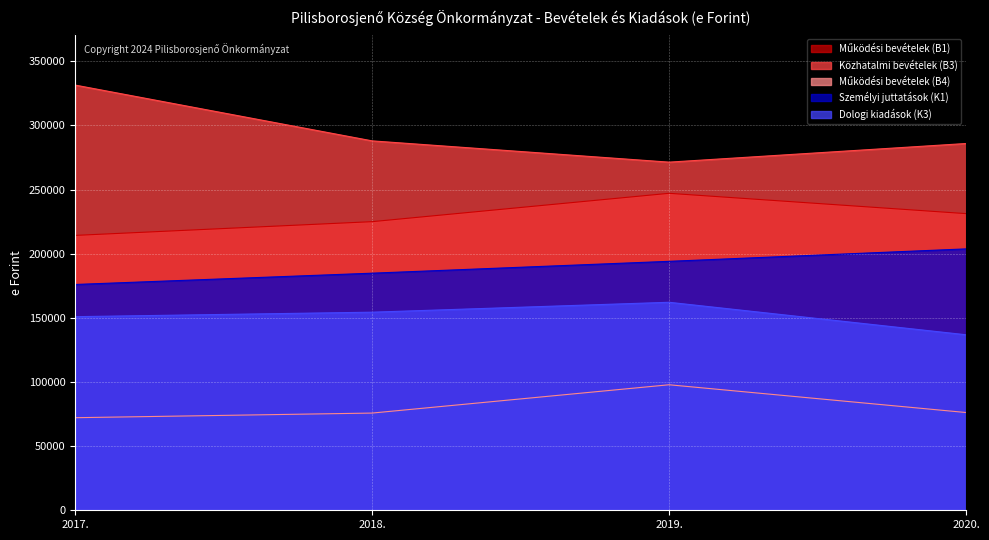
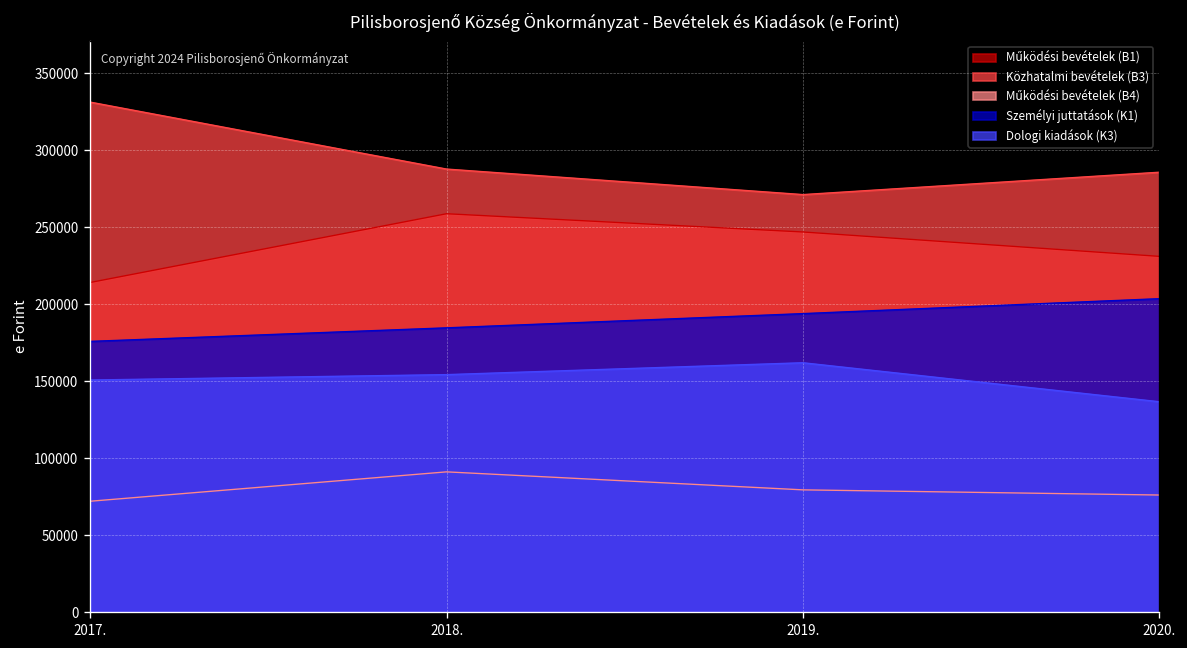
Működési bevételek (B1), 2018.: 225000 -> 259000
Működési bevételek (B4), 2018.: 76000 -> 91000
Működési bevételek (B4), 2019.: 98000 -> 80000
